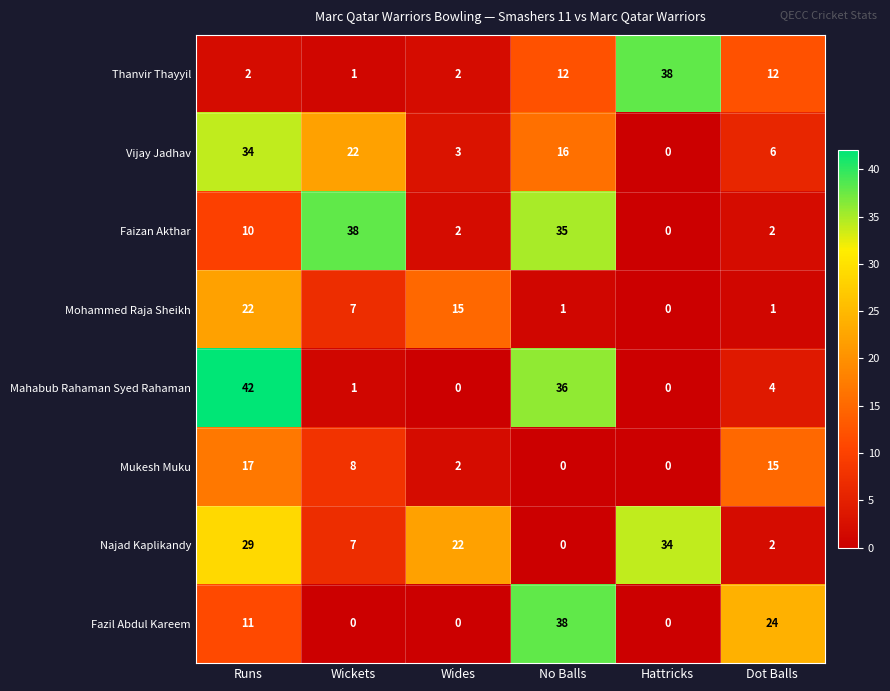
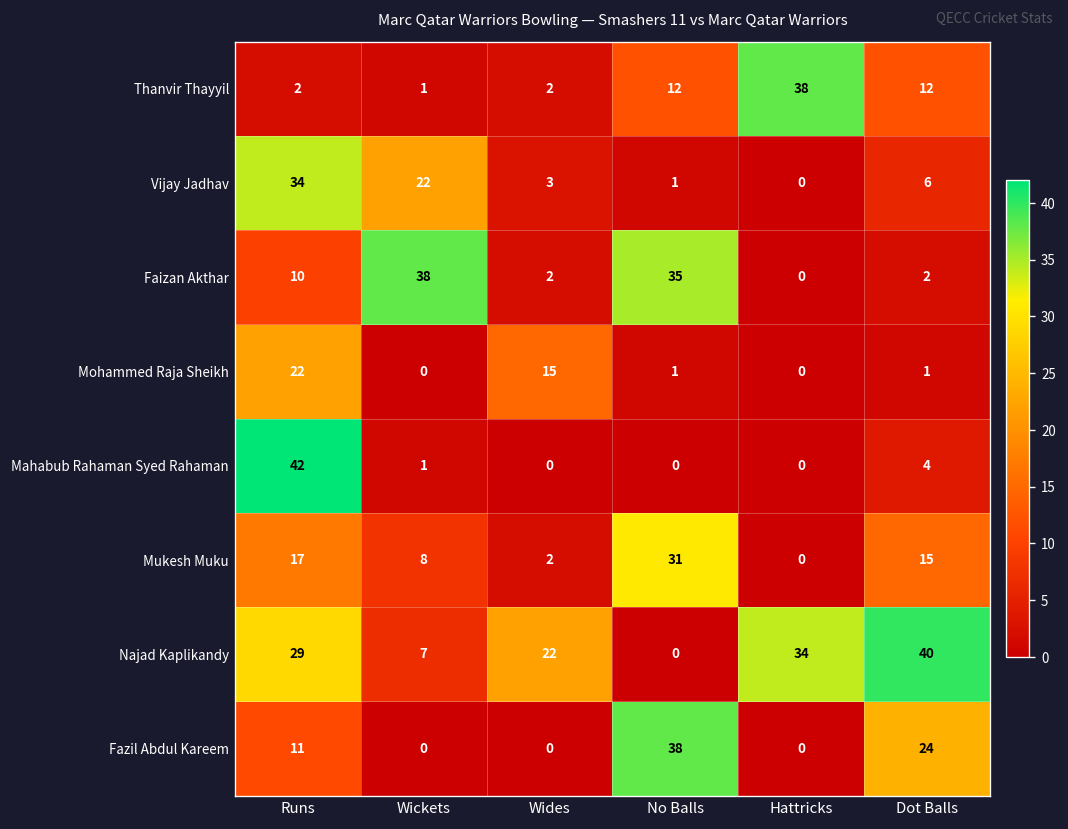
Vijay Jadhav, No Balls: 16 -> 1
Mohammed Raja Sheikh, Wickets: 7 -> 0
Mahabub Rahaman Syed Rahaman, No Balls: 36 -> 0
Mukesh Muku, No Balls: 0 -> 31
Najad Kaplikandy, Dot Balls: 2 -> 40
